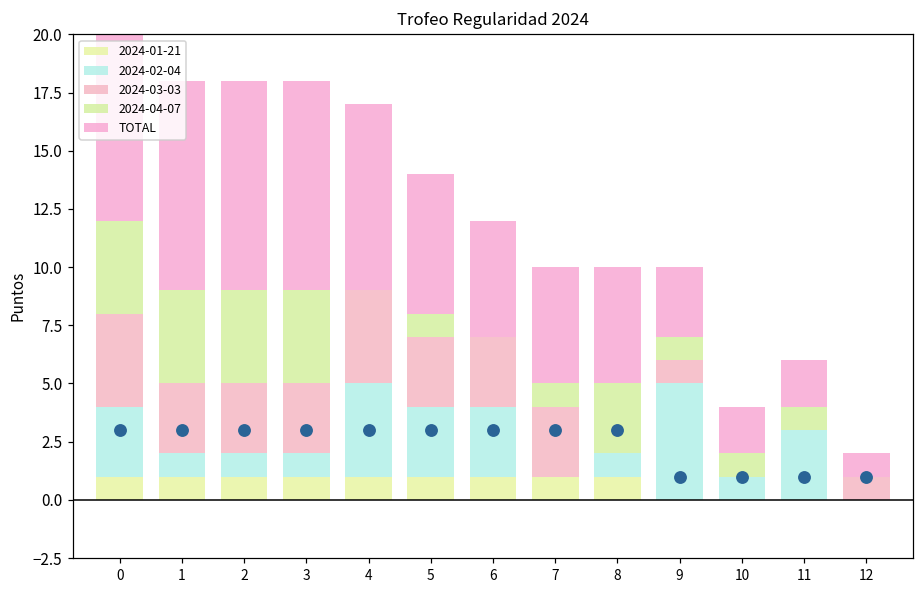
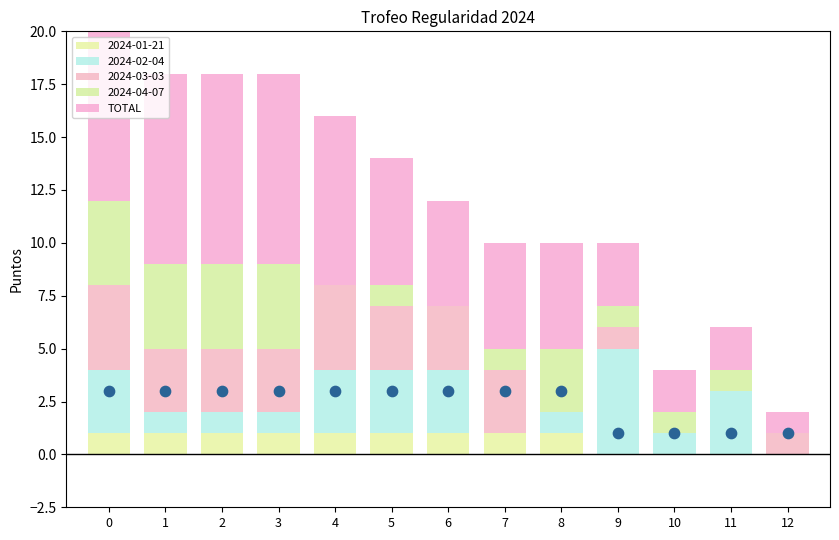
2024-02-04, 4: 4 -> 3
